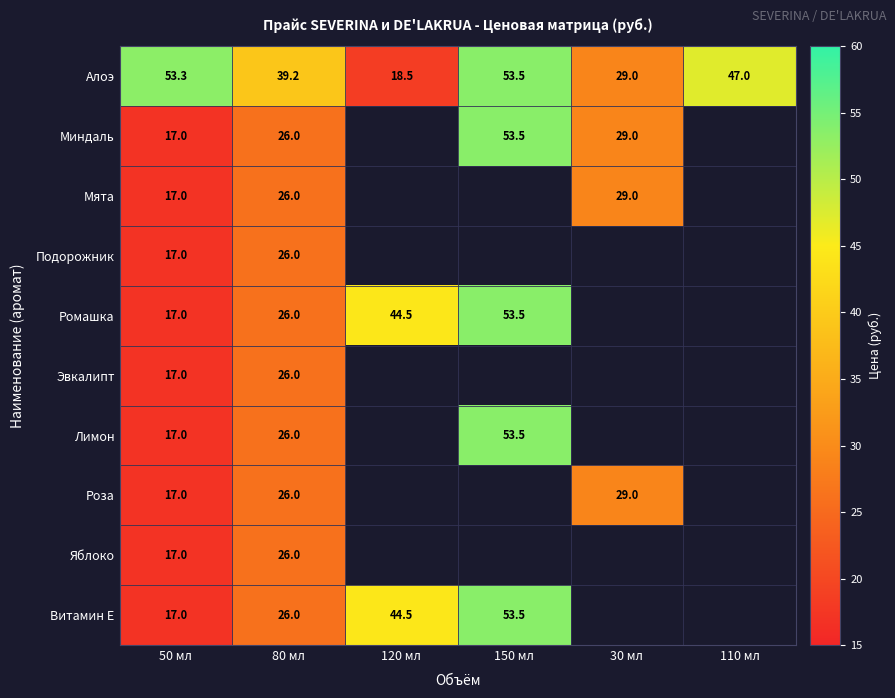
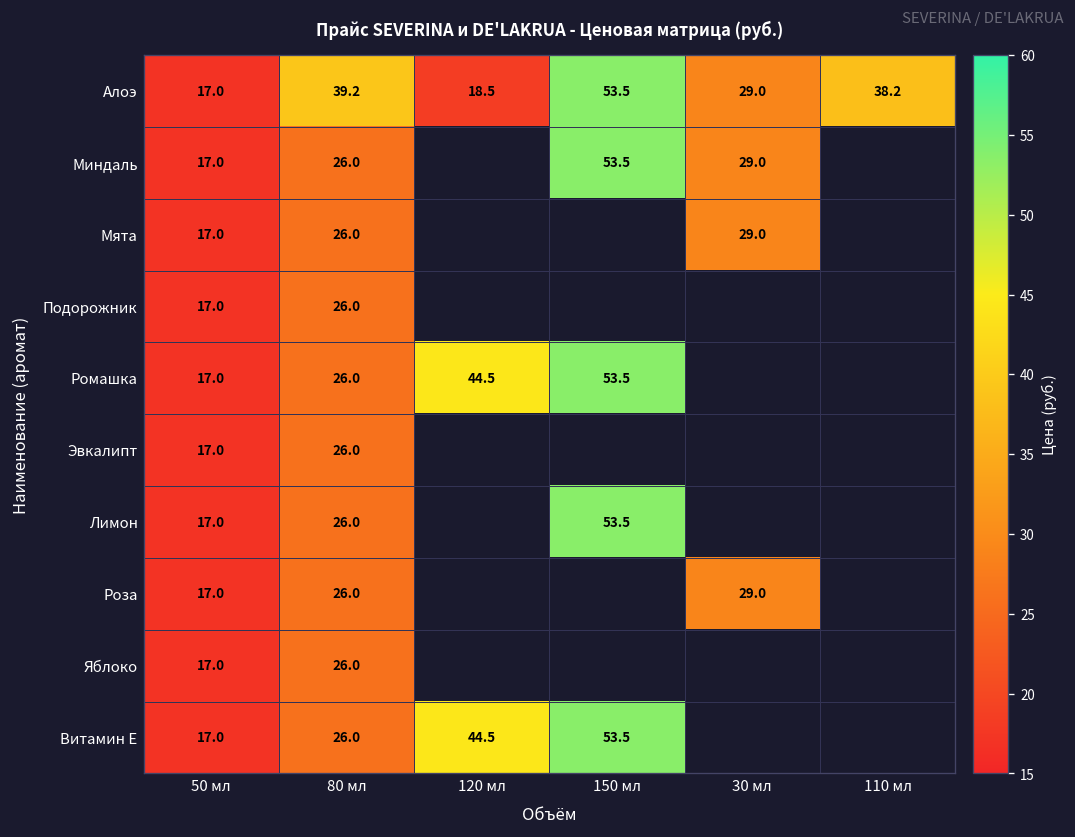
Алоэ, 50 мл: 53.3 -> 17.0
Алоэ, 110 мл: 47.0 -> 38.2
